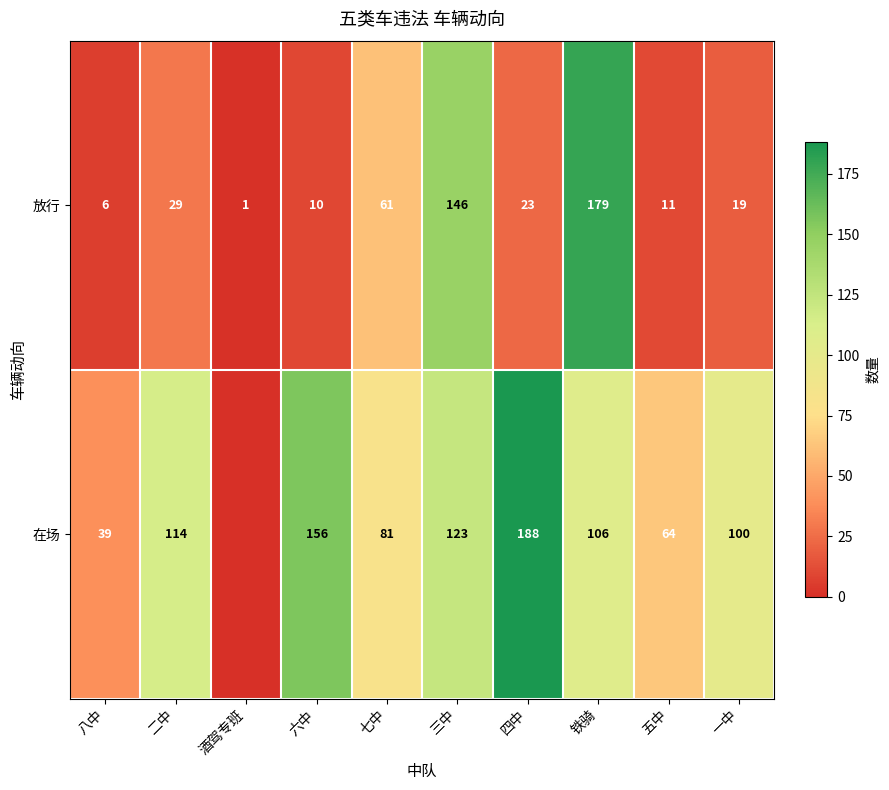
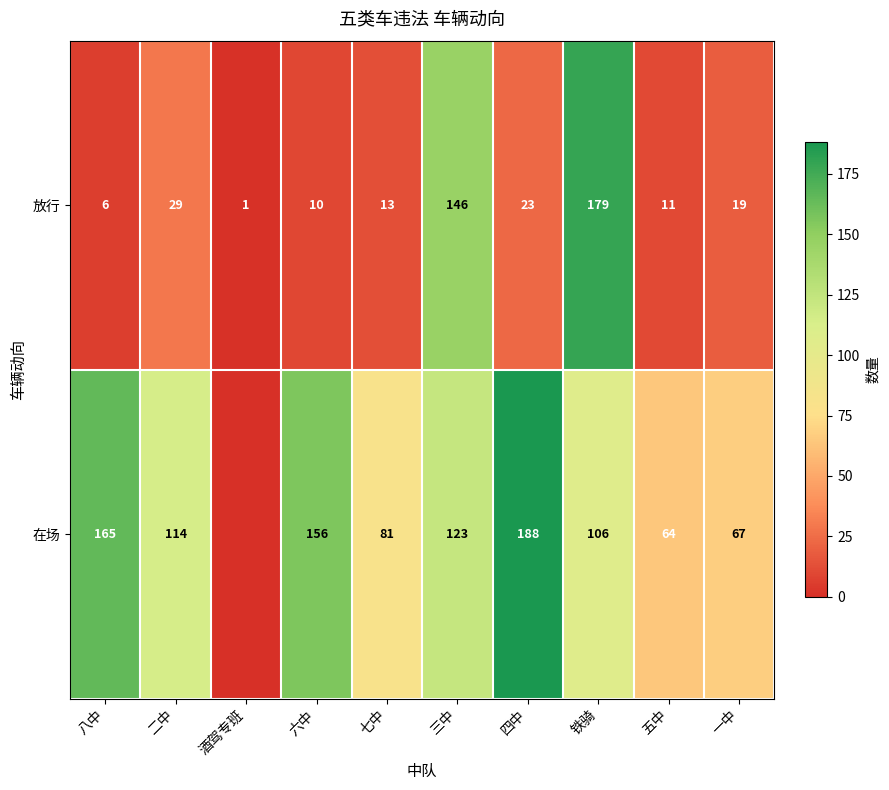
放行, 七中: 61 -> 13
在场, 八中: 39 -> 165
在场, 一中: 100 -> 67
